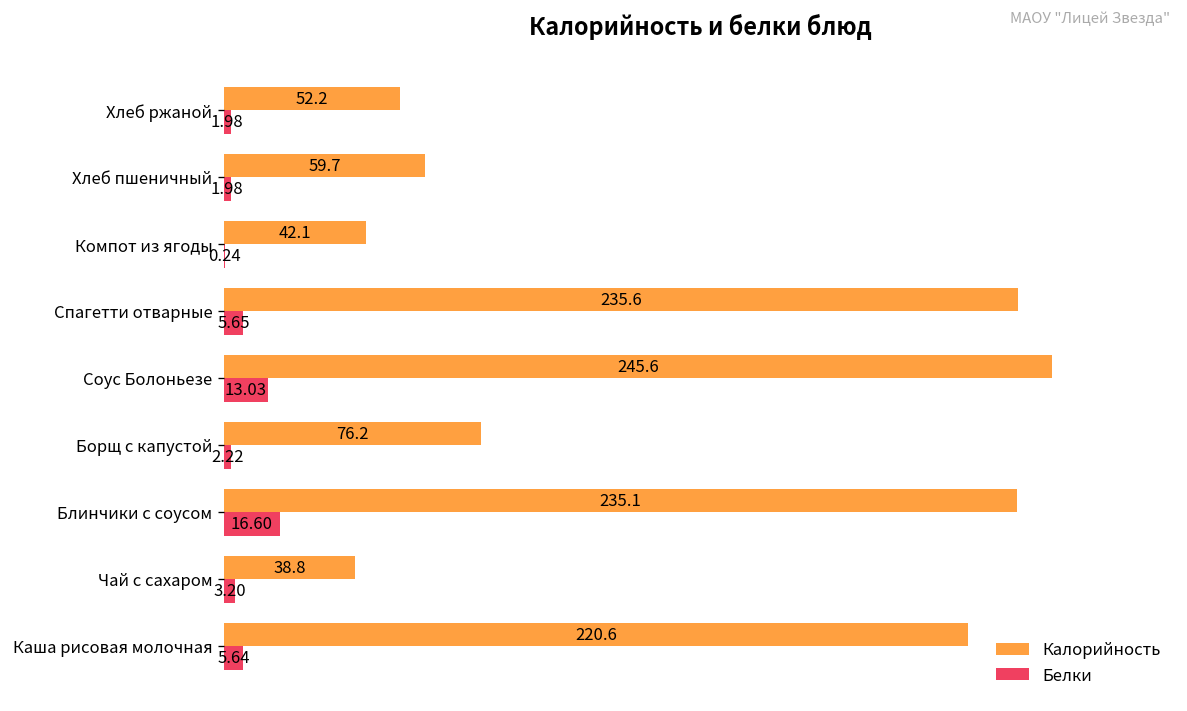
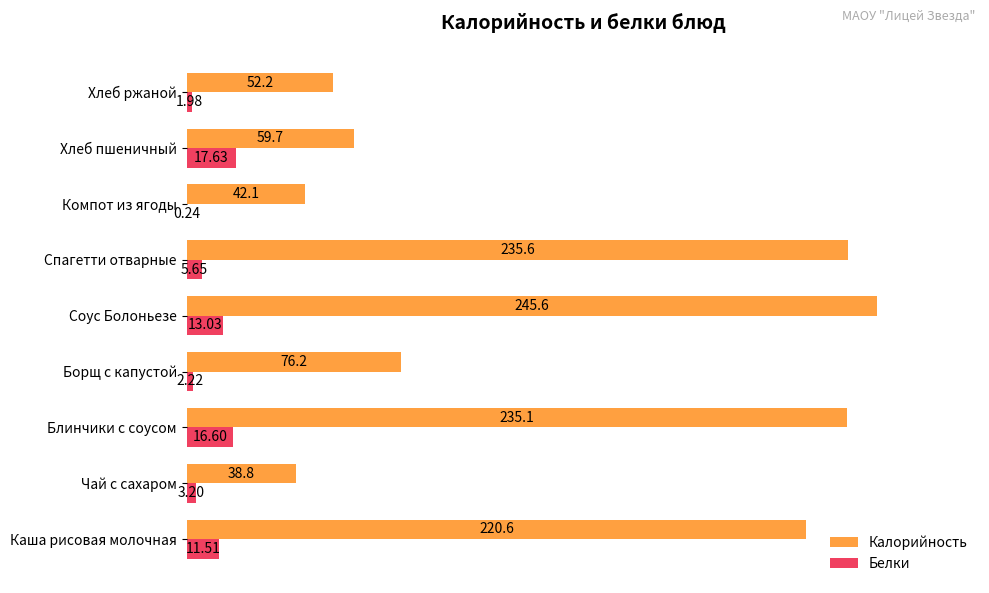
Белки, Хлеб пшеничный: 1.98 -> 17.63
Белки, Каша рисовая молочная: 5.64 -> 11.51
